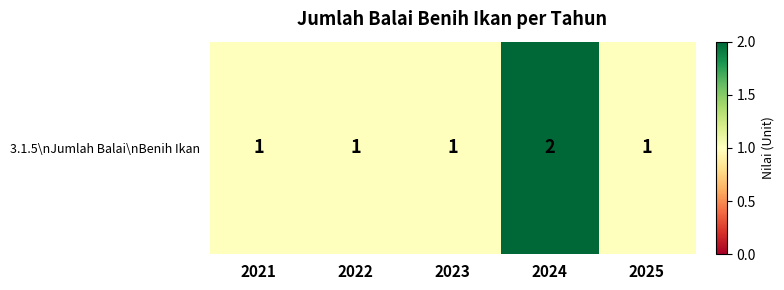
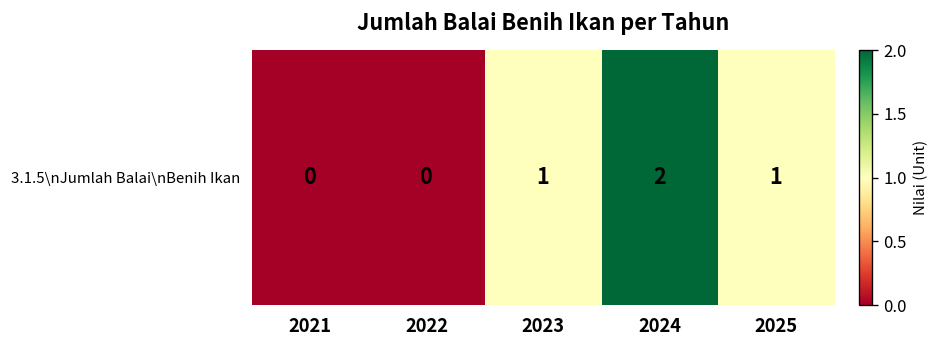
3.1.5\nJumlah Balai\nBenih Ikan, 2021: 1 -> 0
3.1.5\nJumlah Balai\nBenih Ikan, 2022: 1 -> 0
